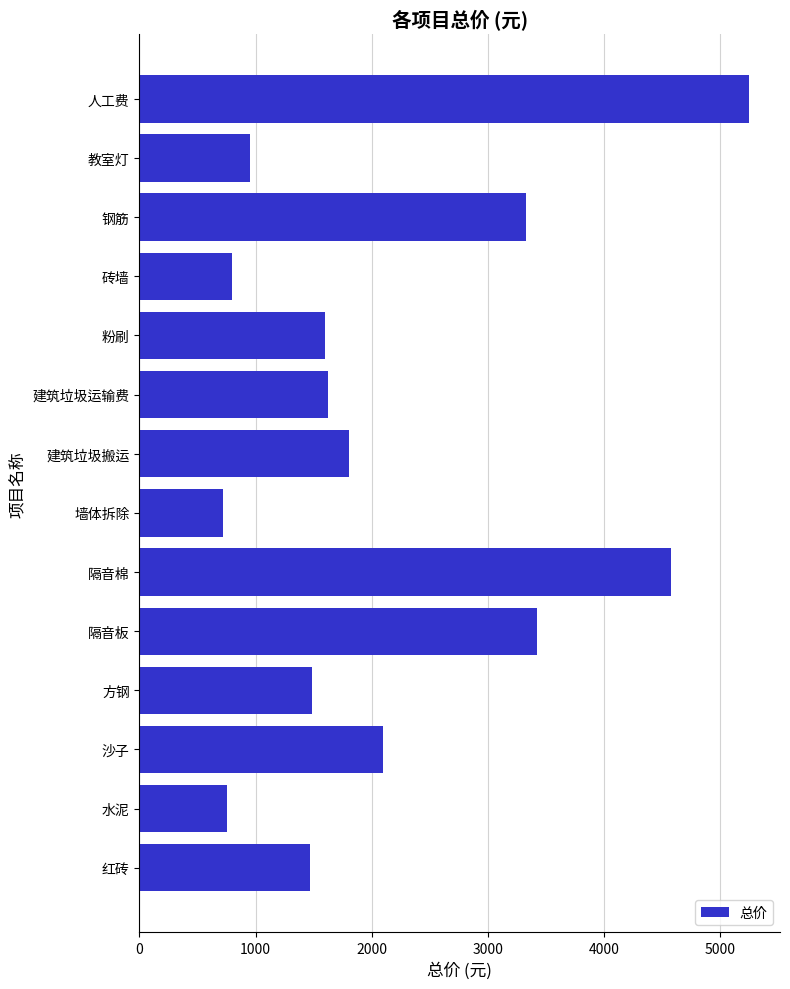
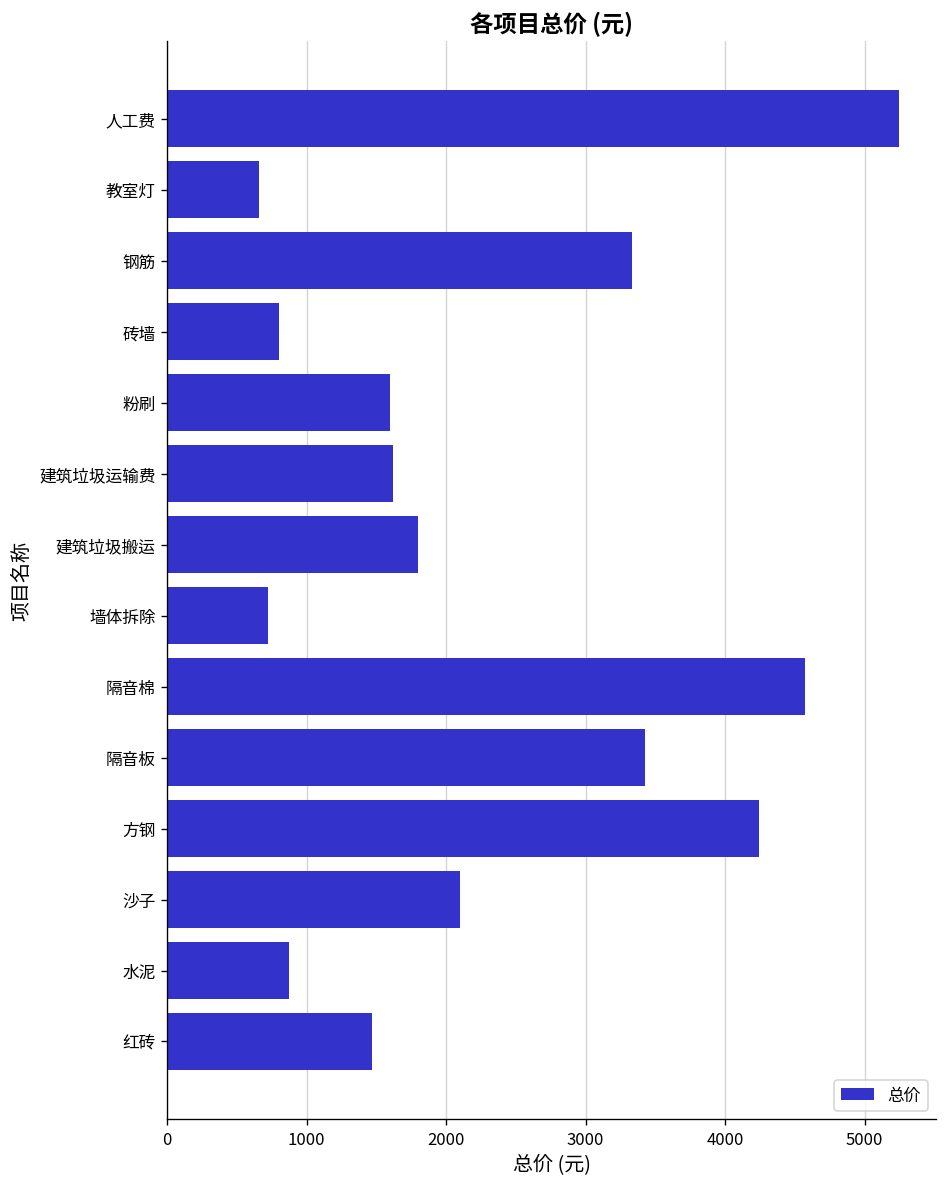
教室灯: 950 -> 660
方钢: 1490 -> 4240
水泥: 750 -> 880
